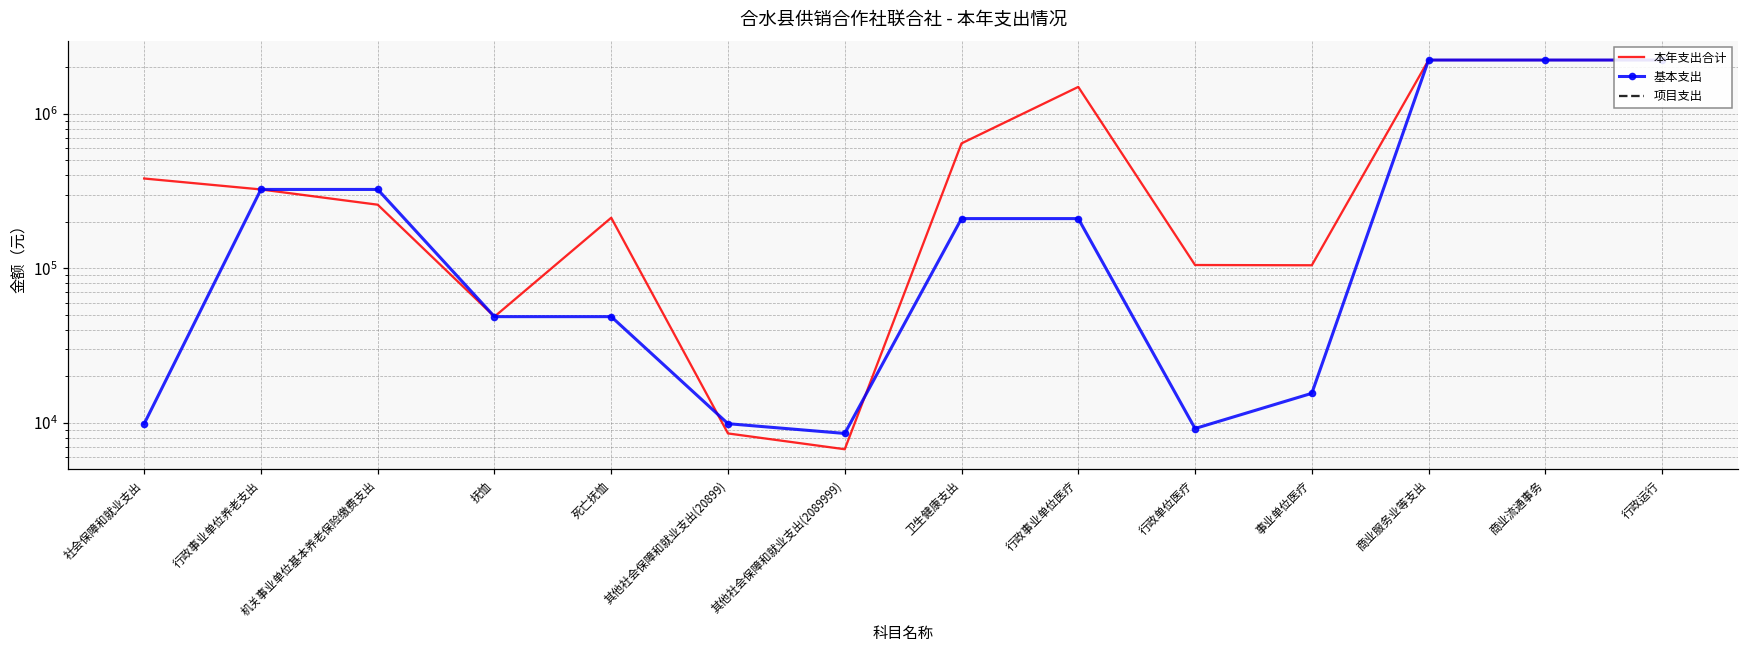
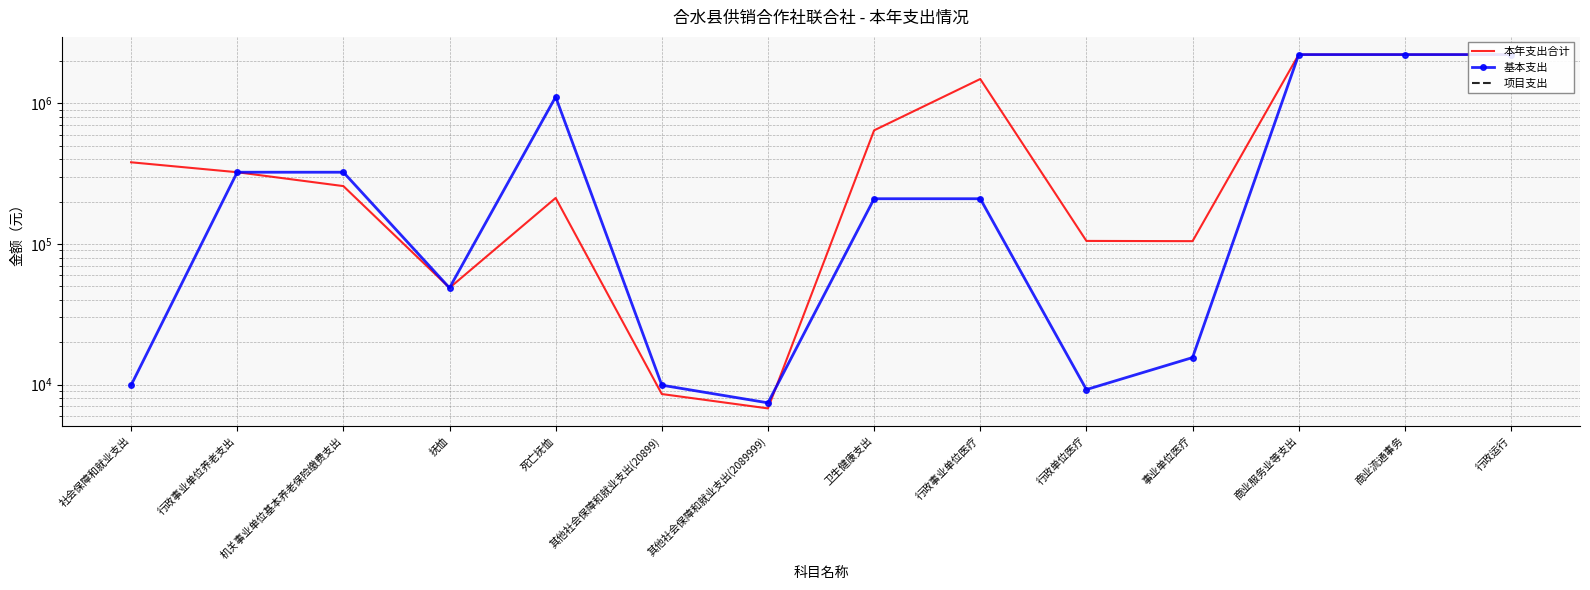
基本支出, 死亡抚恤: 49000 -> 1100000
基本支出, 其他社会保障和就业支出(2089999): 9000 -> 7000
